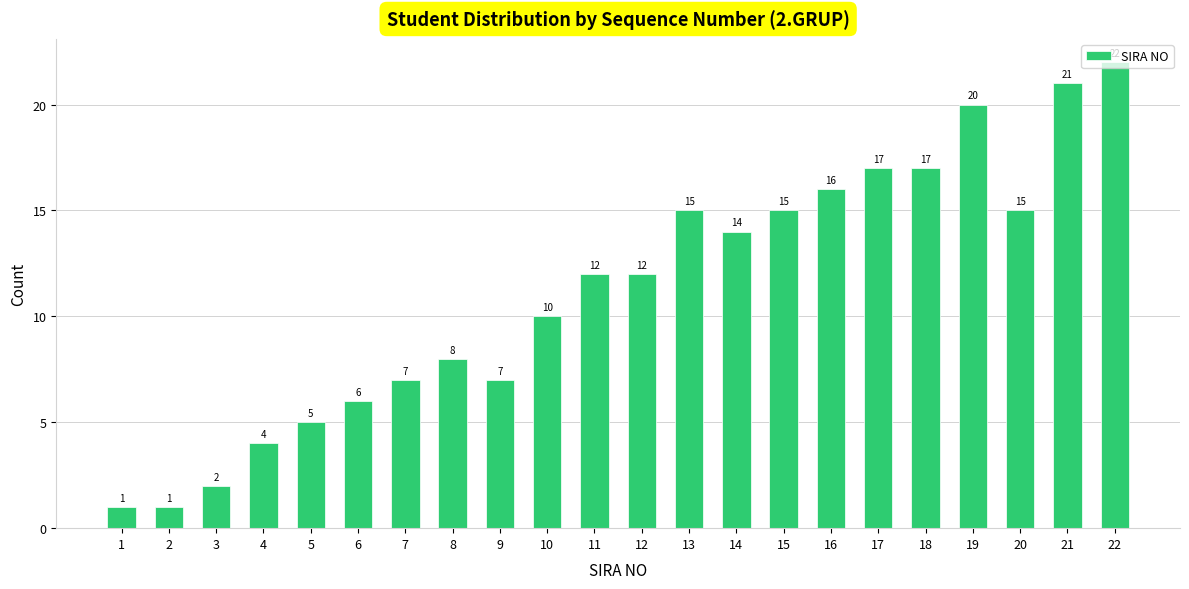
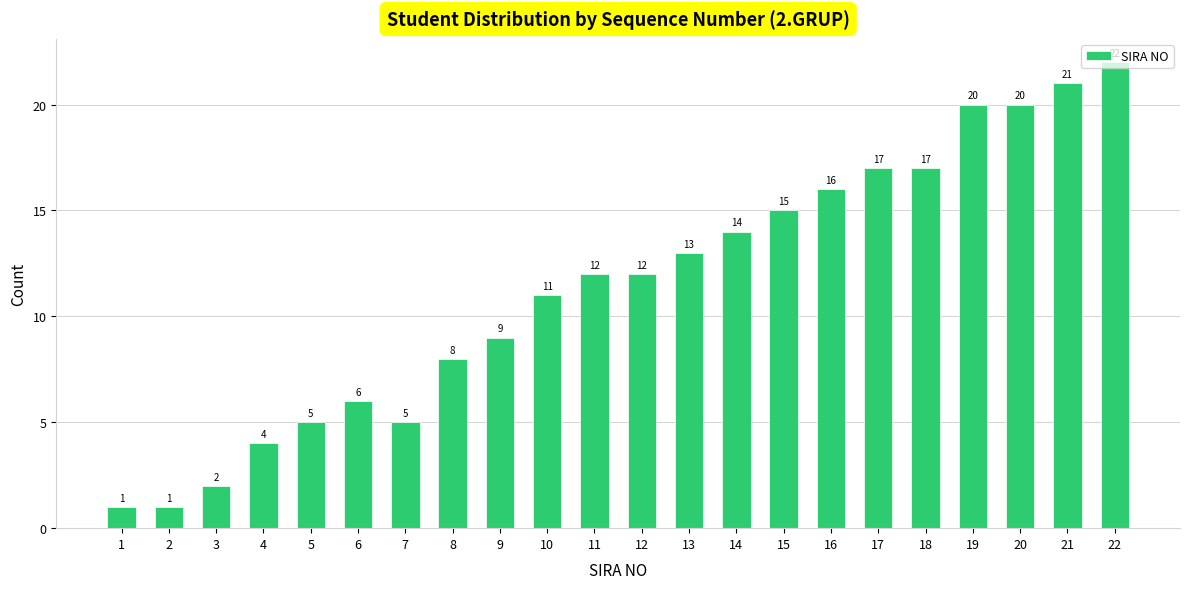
7: 7 -> 5
9: 7 -> 9
10: 10 -> 11
13: 15 -> 13
20: 15 -> 20
